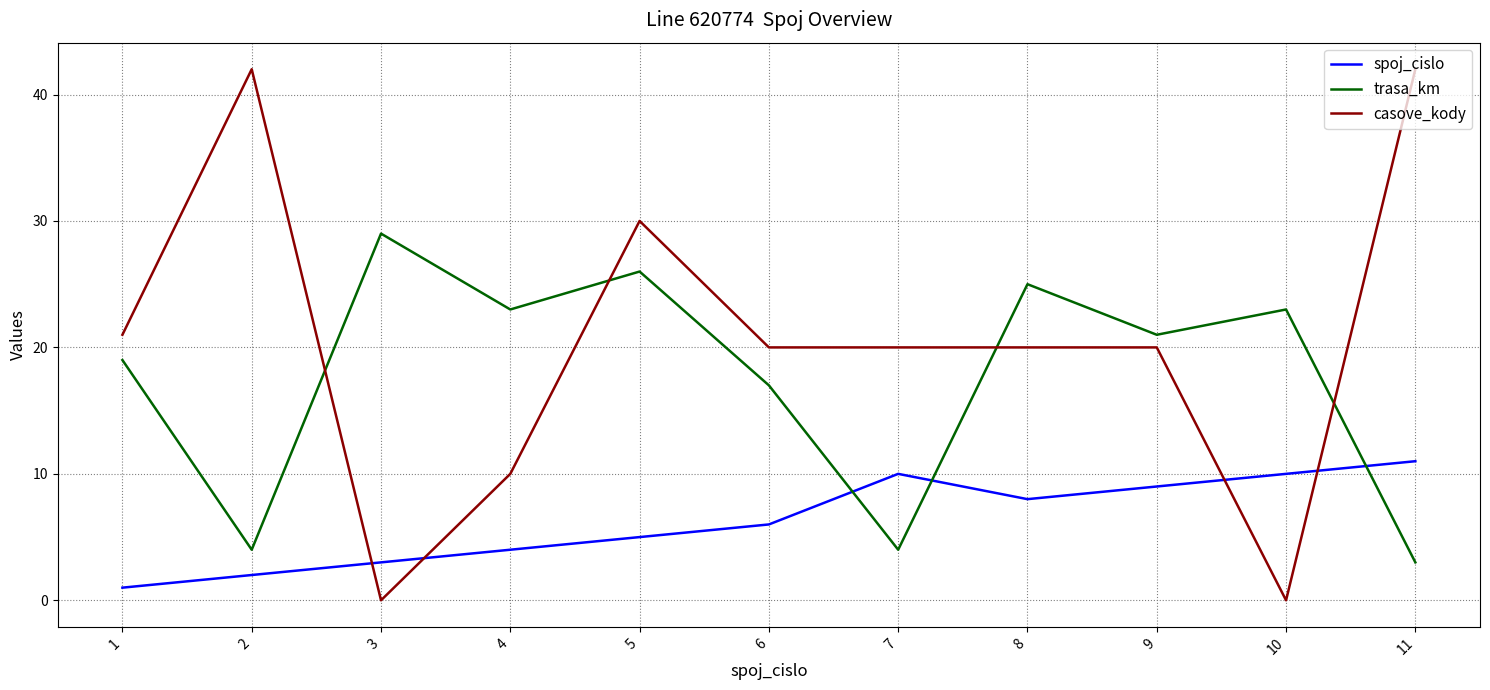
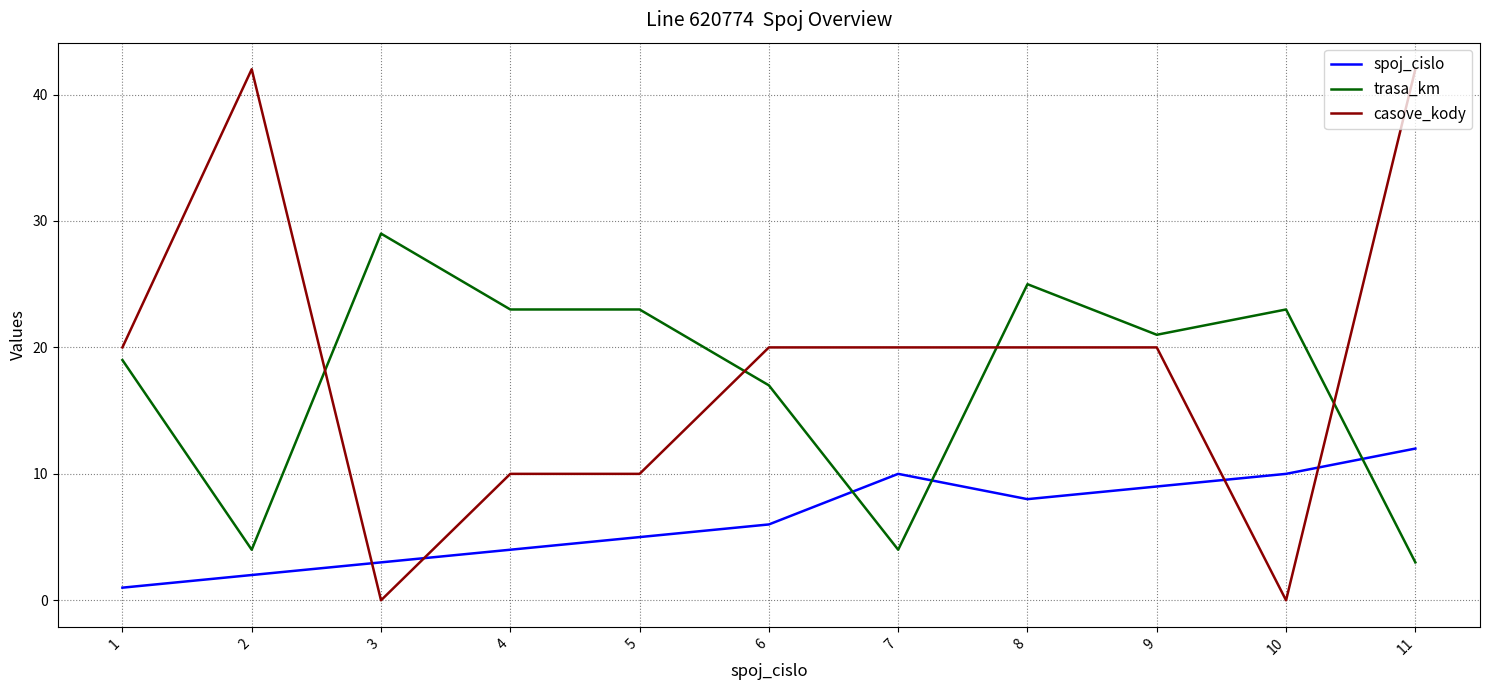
casove_kody, 1: 21 -> 20
trasa_km, 5: 26 -> 23
casove_kody, 5: 30 -> 10
spoj_cislo, 11: 11 -> 12
